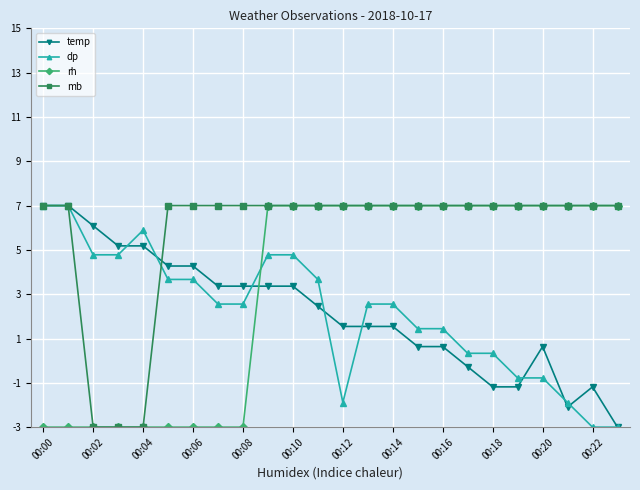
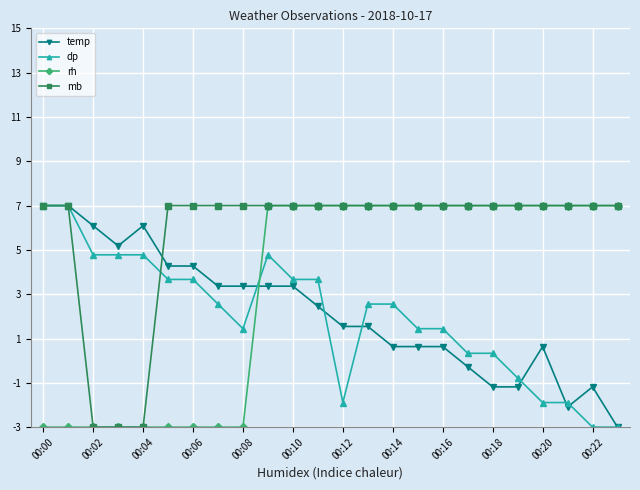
temp, 00:04: 5.2 -> 6.1
dp, 00:04: 5.9 -> 4.8
dp, 00:08: 2.6 -> 1.4
dp, 00:10: 4.8 -> 3.7
temp, 00:14: 1.5 -> 0.6
dp, 00:20: -0.8 -> -1.9
